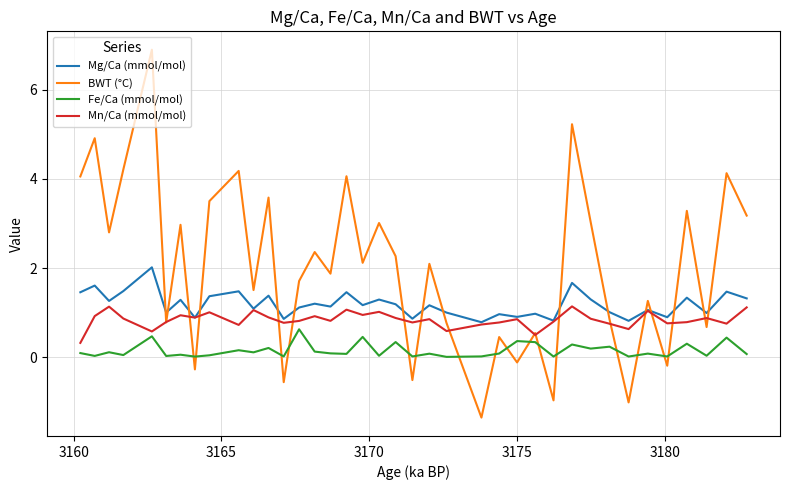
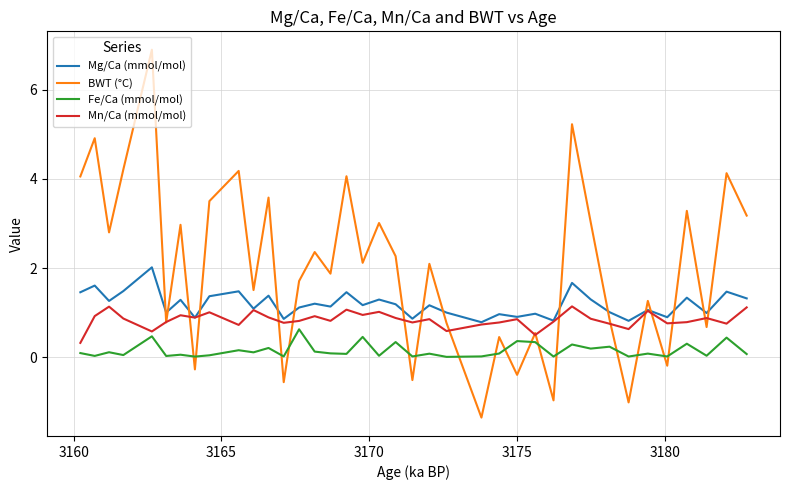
BWT (°C), 3175: -0.1 -> -0.4
